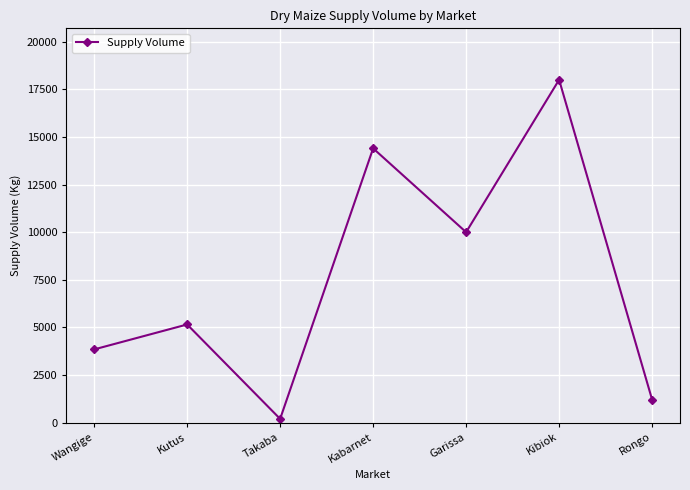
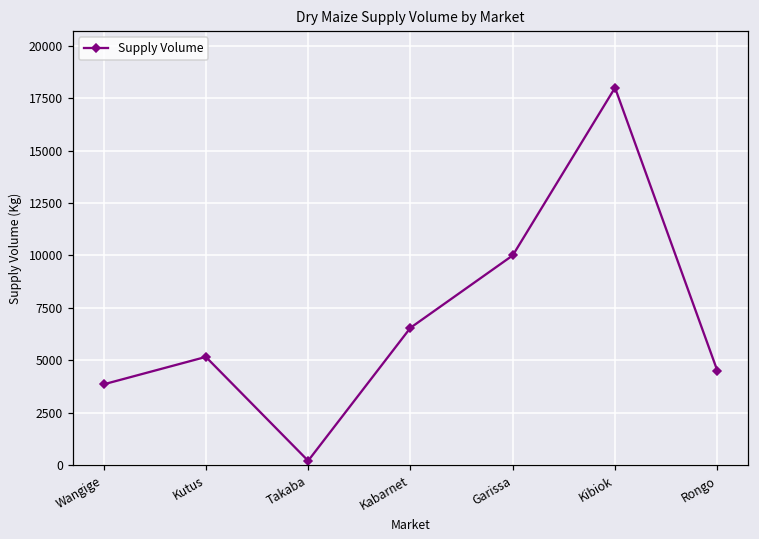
Kabarnet: 14400 -> 6500
Rongo: 1200 -> 4500
